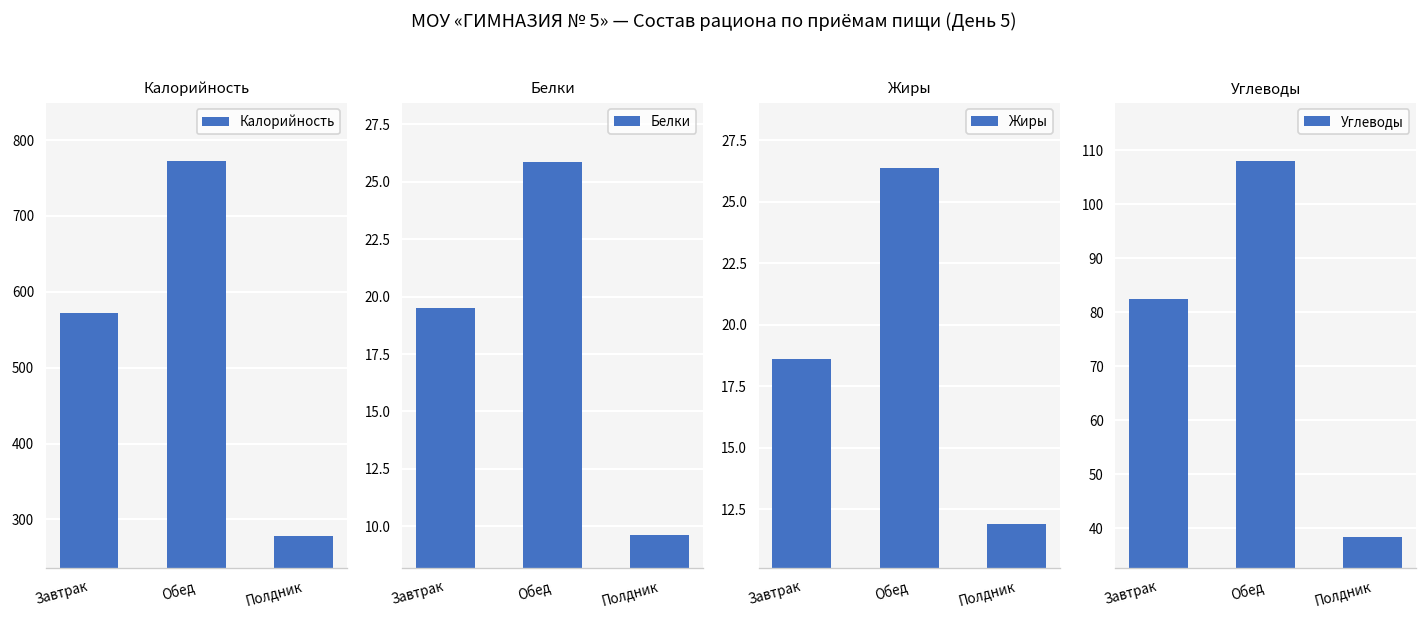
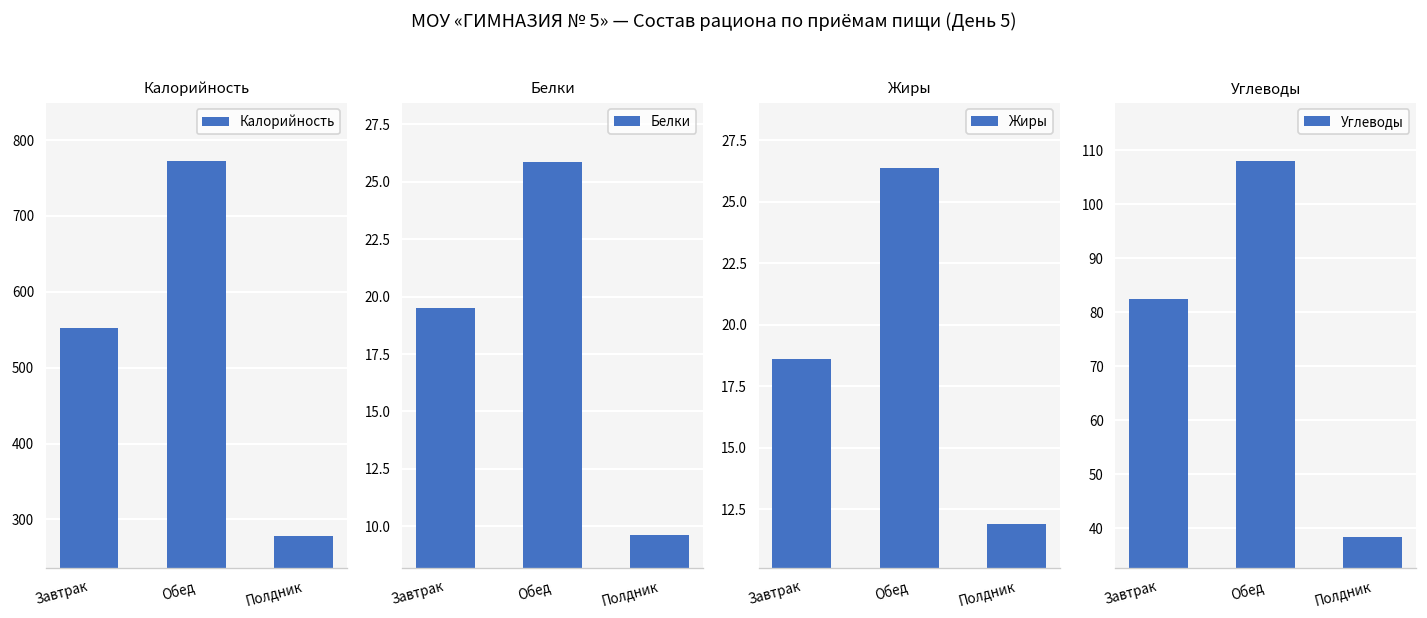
Калорийность, Завтрак: 570 -> 550
